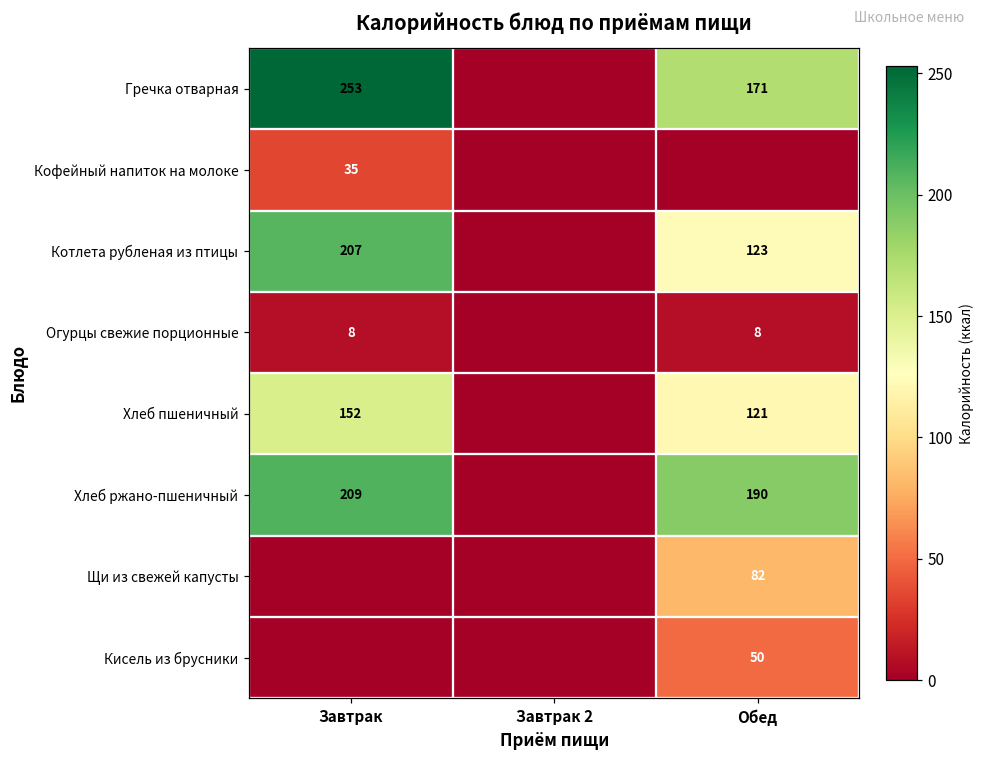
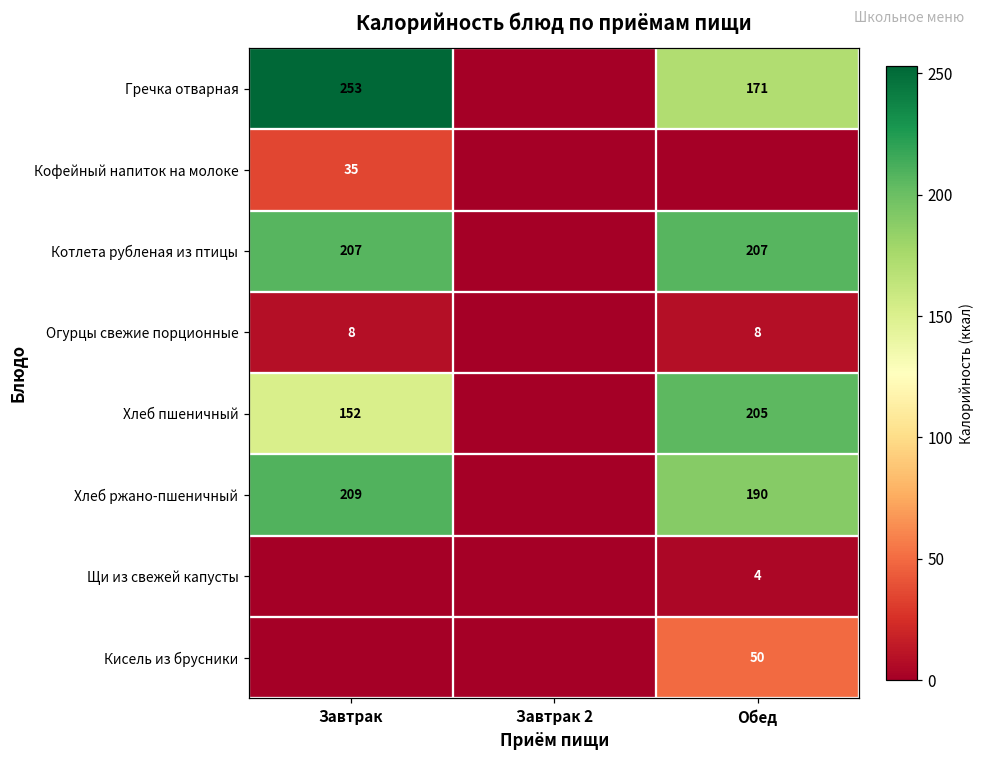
Котлета рубленая из птицы, Обед: 123 -> 207
Хлеб пшеничный, Обед: 121 -> 205
Щи из свежей капусты, Обед: 82 -> 4
